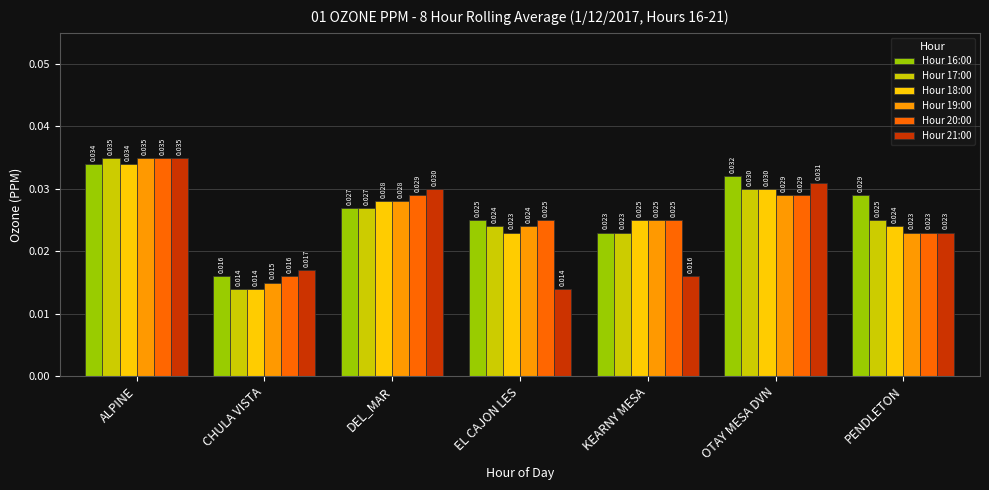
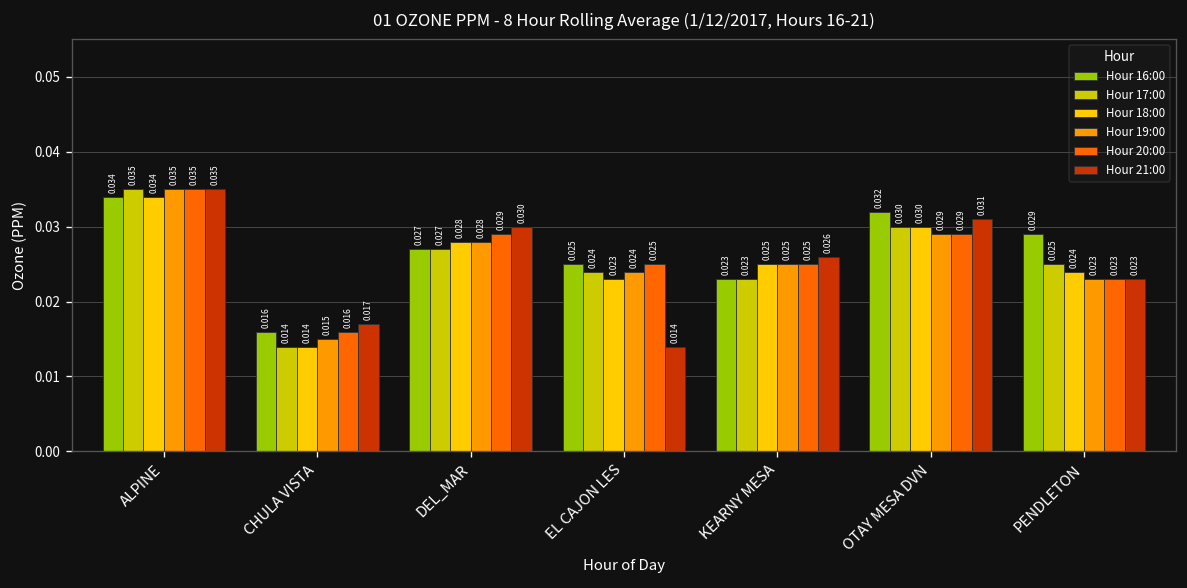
Hour 21:00, KEARNY MESA: 0.016 -> 0.026
